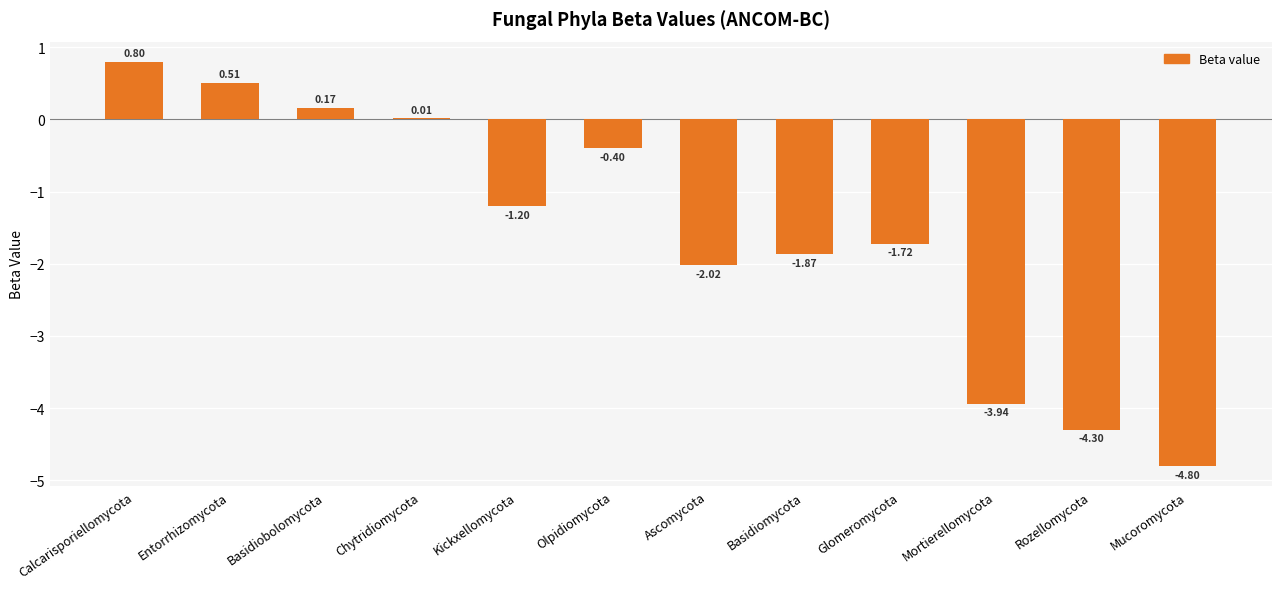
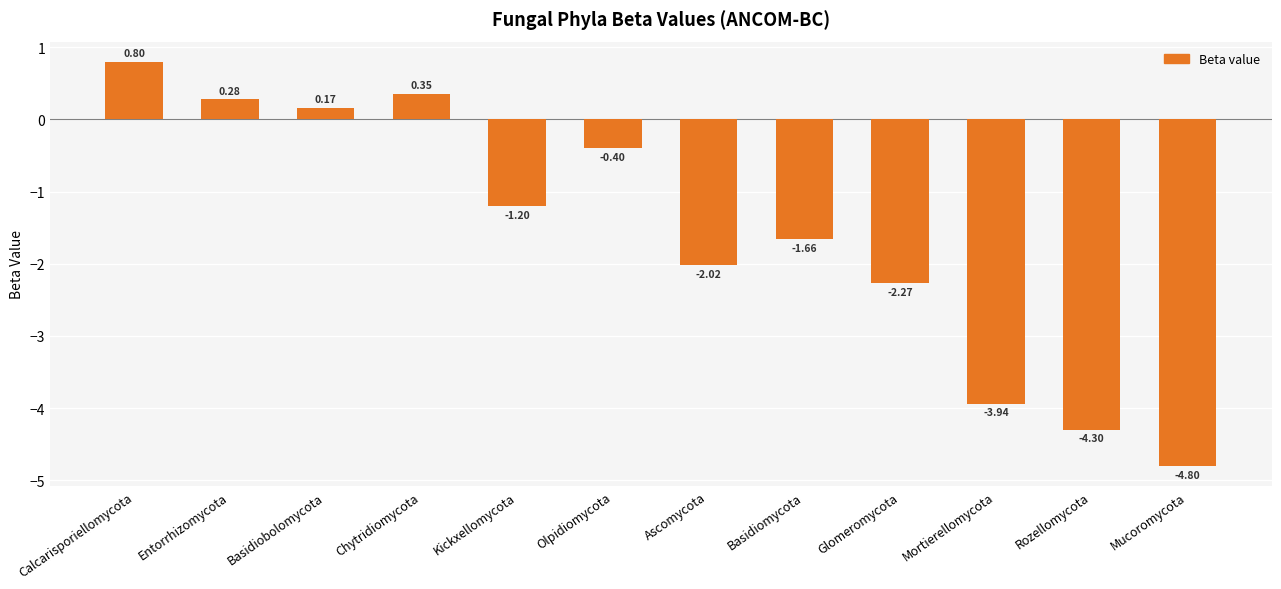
Entorrhizomycota: 0.51 -> 0.28
Chytridiomycota: 0.01 -> 0.35
Basidiomycota: -1.87 -> -1.66
Glomeromycota: -1.72 -> -2.27
